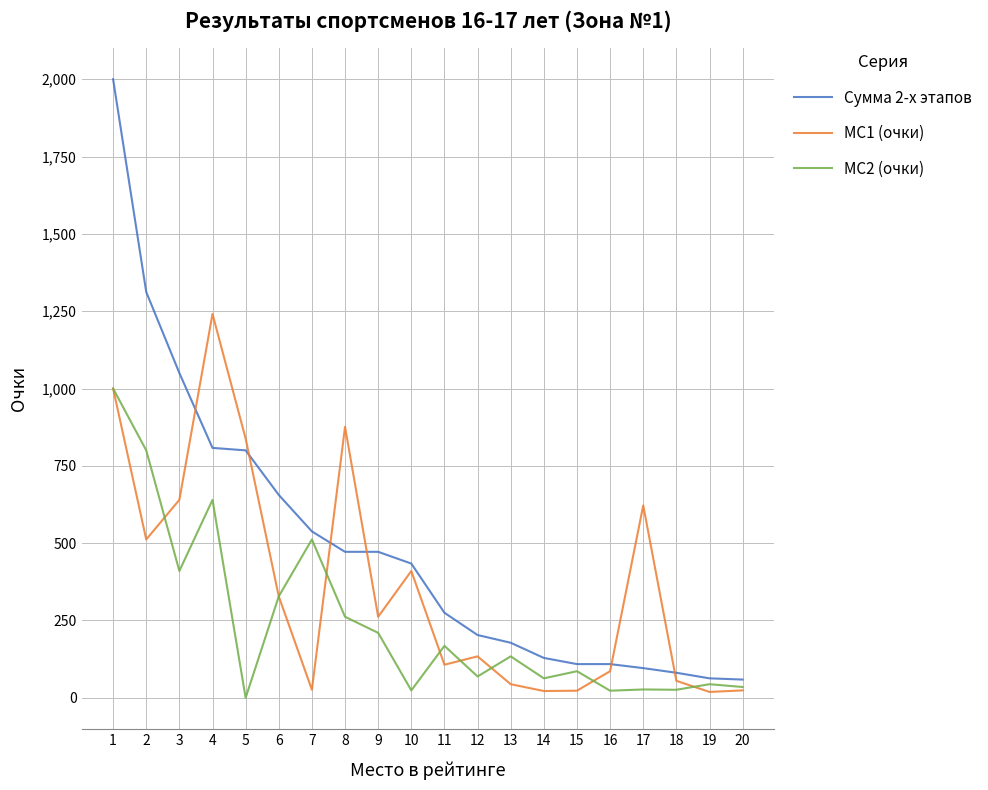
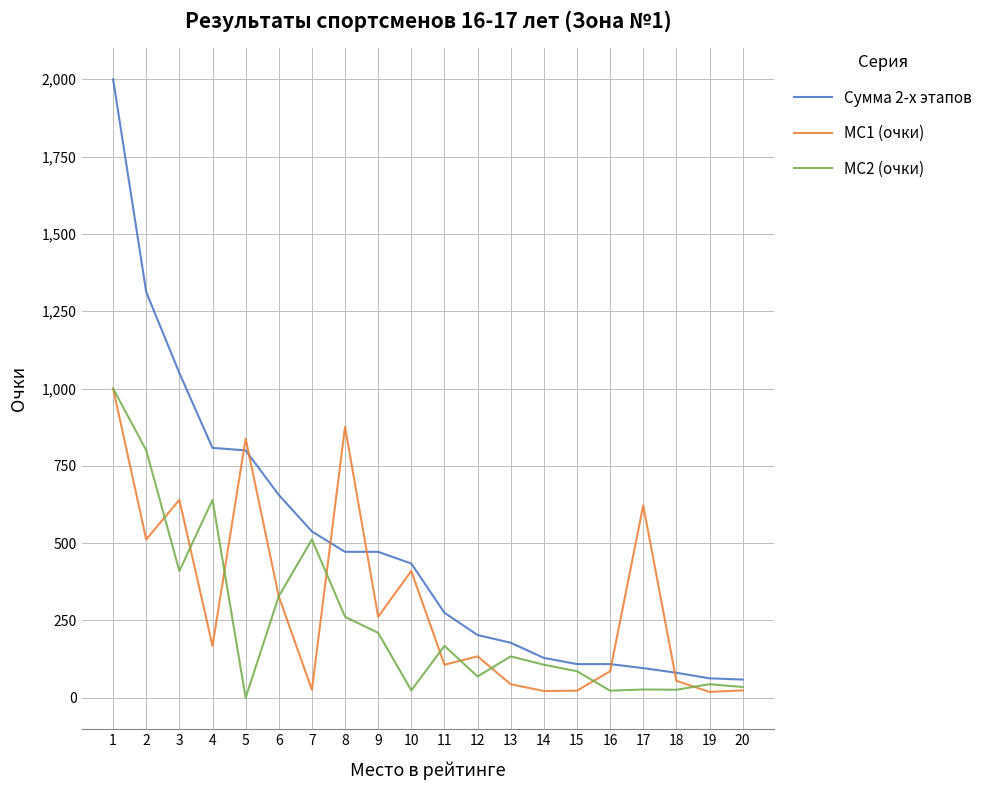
МС1 (очки), 4: 1,240 -> 170
МС2 (очки), 14: 60 -> 110
